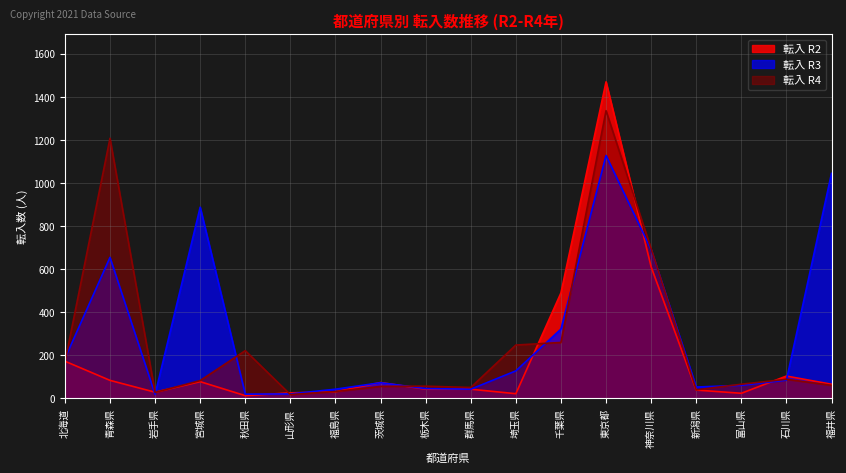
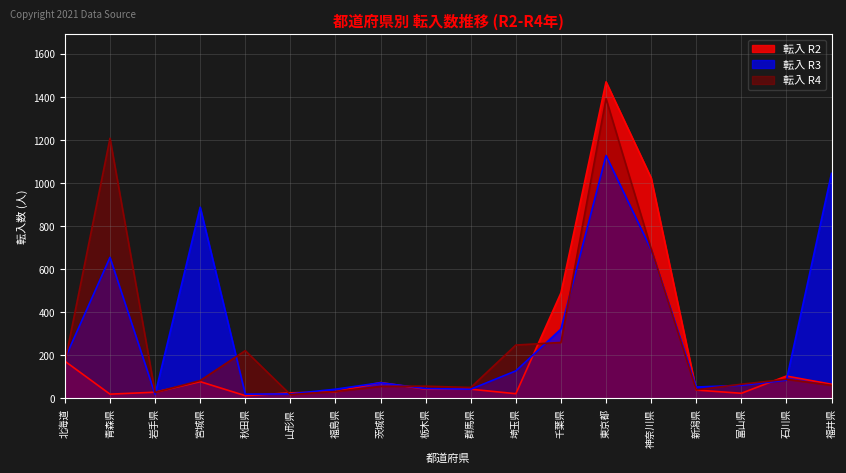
転入 R2, 青森県: 80 -> 20
転入 R4, 東京都: 1340 -> 1390
転入 R2, 神奈川県: 610 -> 1020
